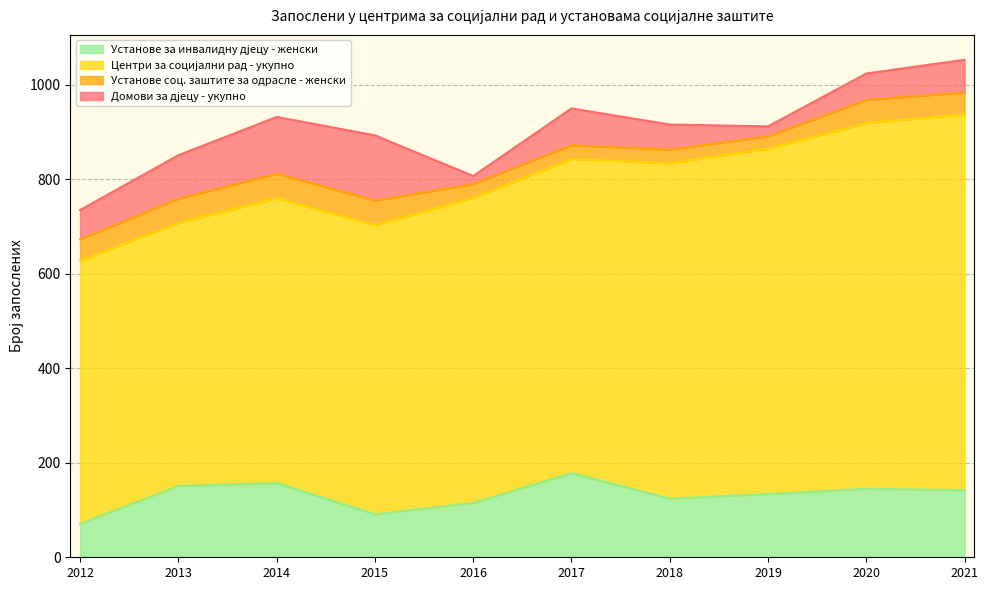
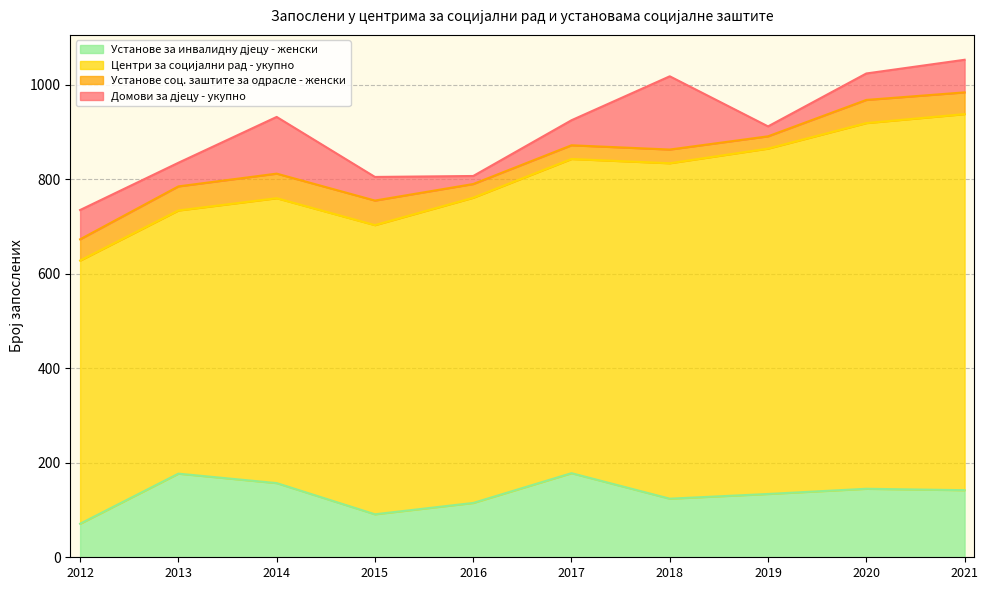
Установе за инвалидну дјецу - женски, 2013: 150 -> 180
Домови за дјецу - укупно, 2013: 90 -> 50
Домови за дјецу - укупно, 2015: 140 -> 50
Домови за дјецу - укупно, 2017: 80 -> 50
Домови за дјецу - укупно, 2018: 50 -> 160
